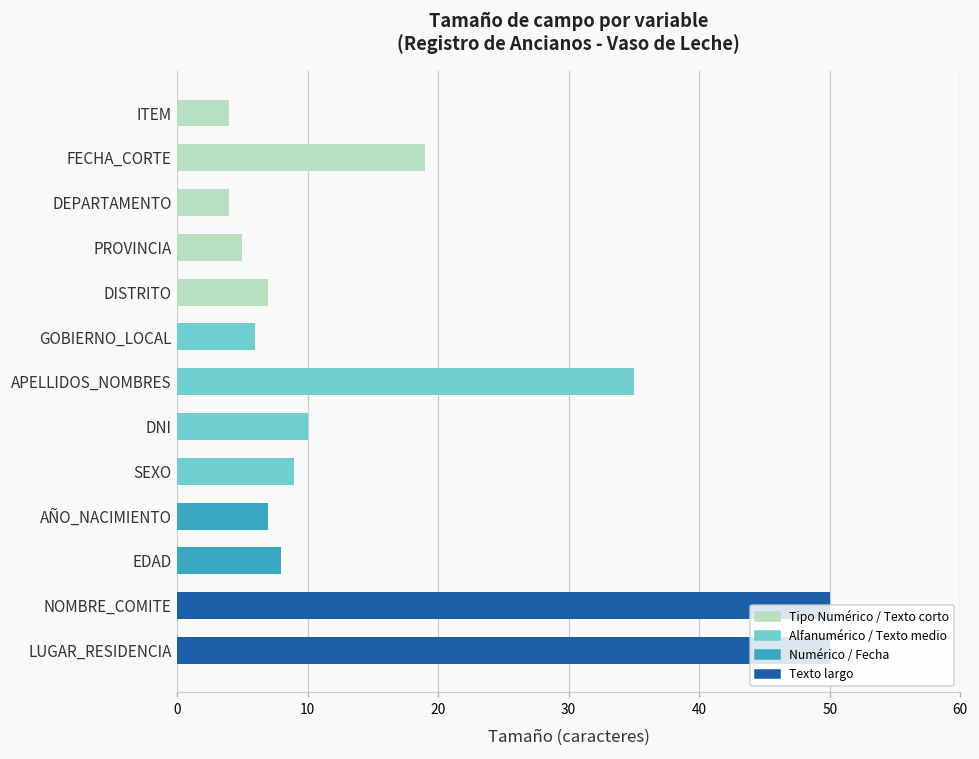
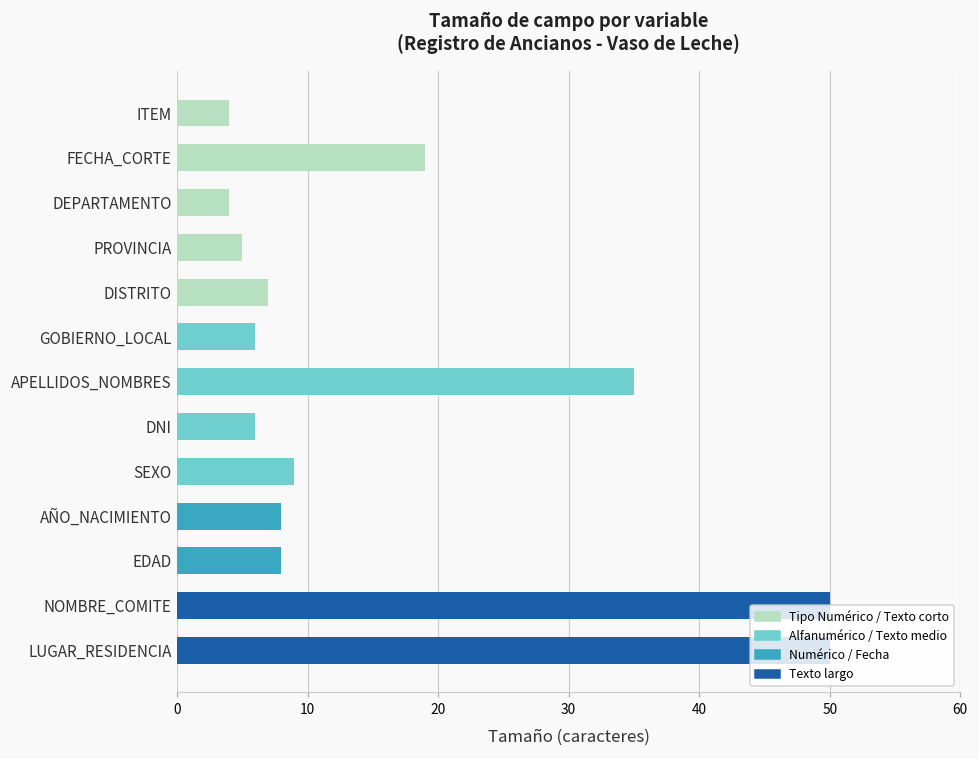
DNI: 10 -> 6
AÑO_NACIMIENTO: 7 -> 8
